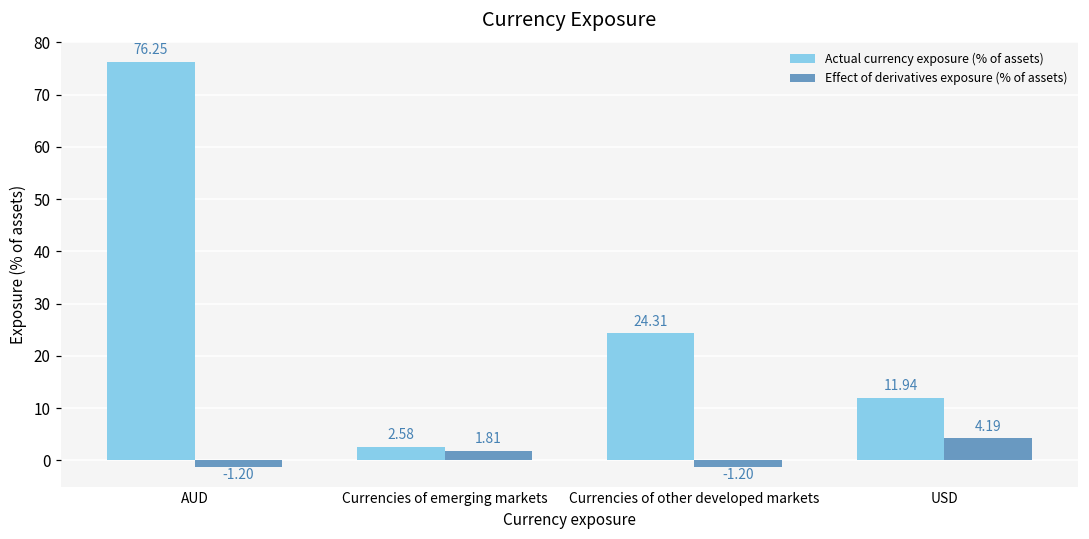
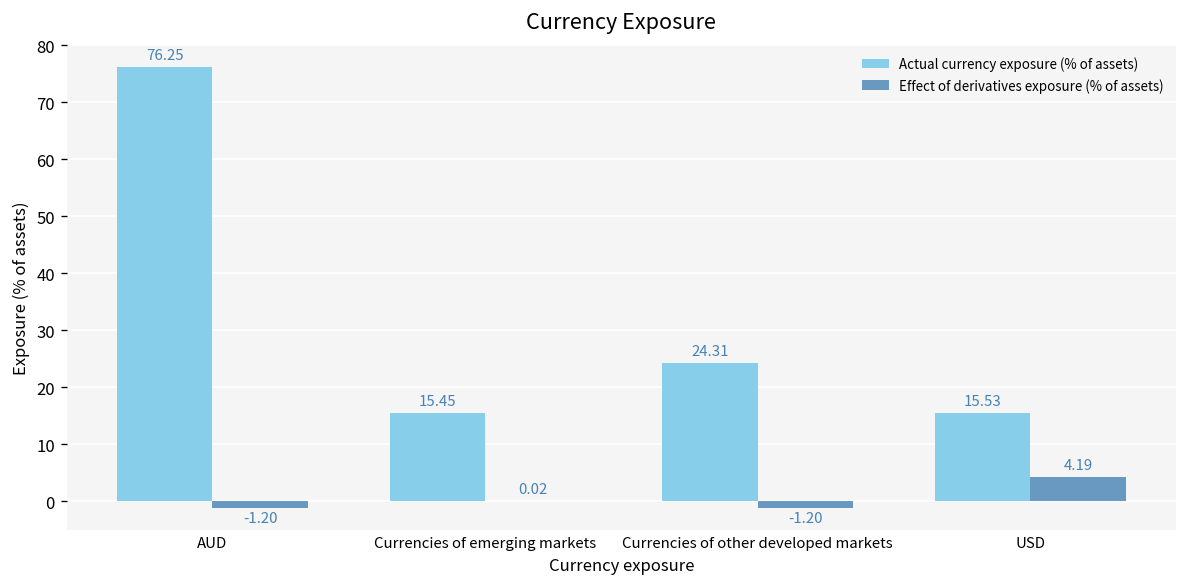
Actual currency exposure (% of assets), Currencies of emerging markets: 2.58 -> 15.45
Effect of derivatives exposure (% of assets), Currencies of emerging markets: 1.81 -> 0.02
Actual currency exposure (% of assets), USD: 11.94 -> 15.53
